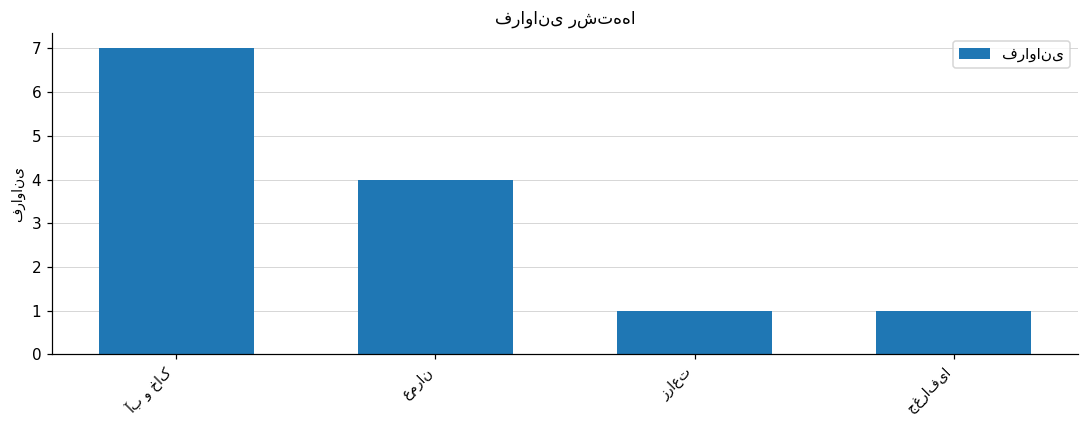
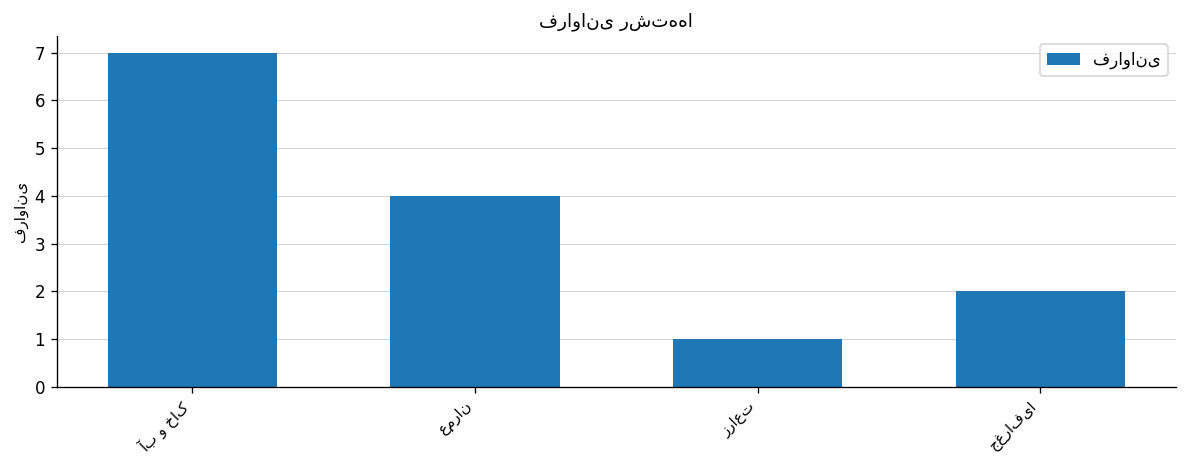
جغرافیا: 1 -> 2
